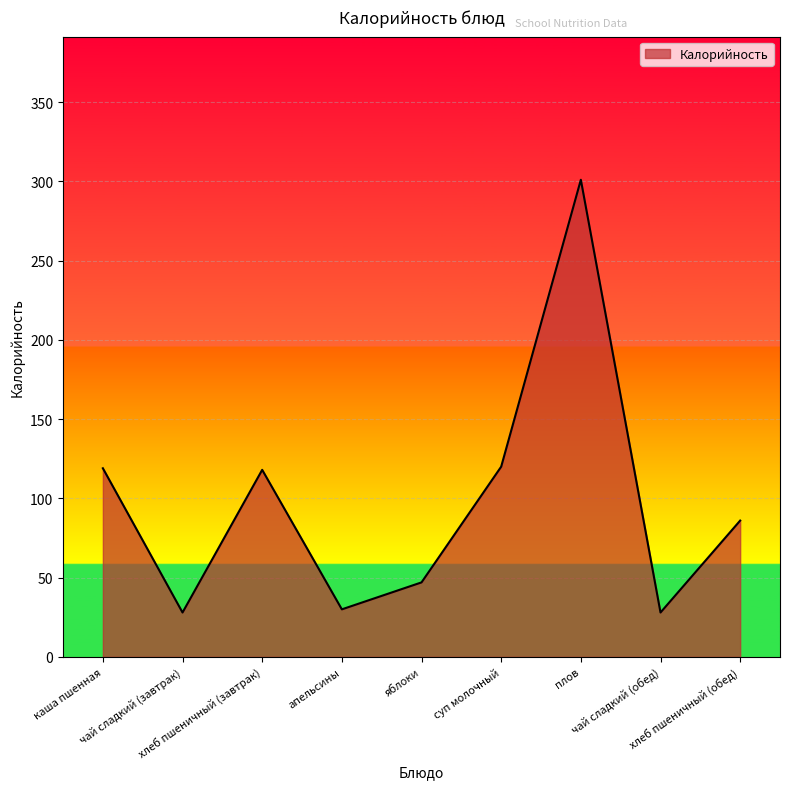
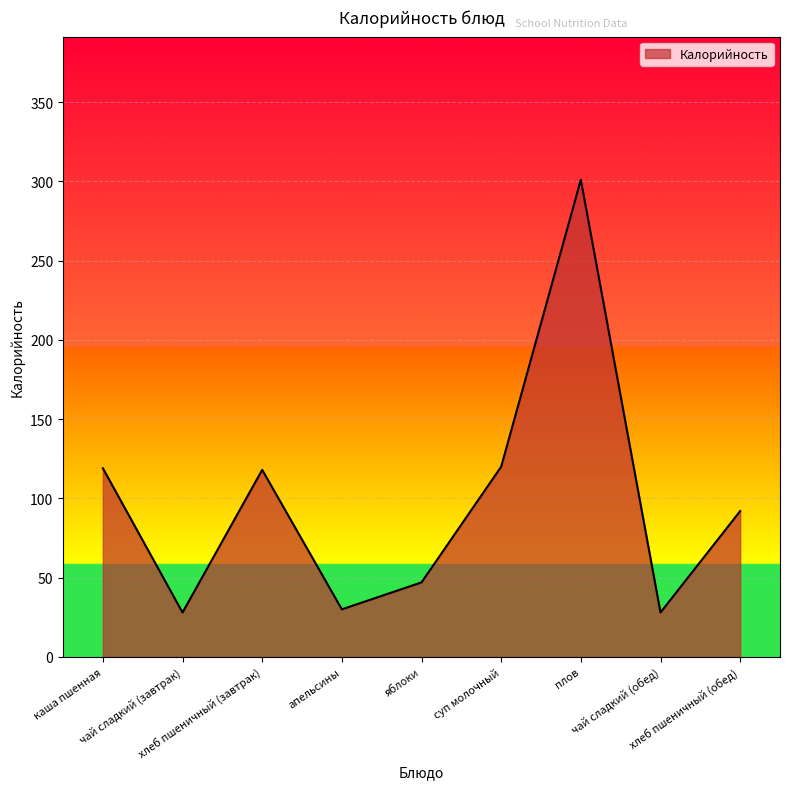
хлеб пшеничный (обед): 86 -> 92
